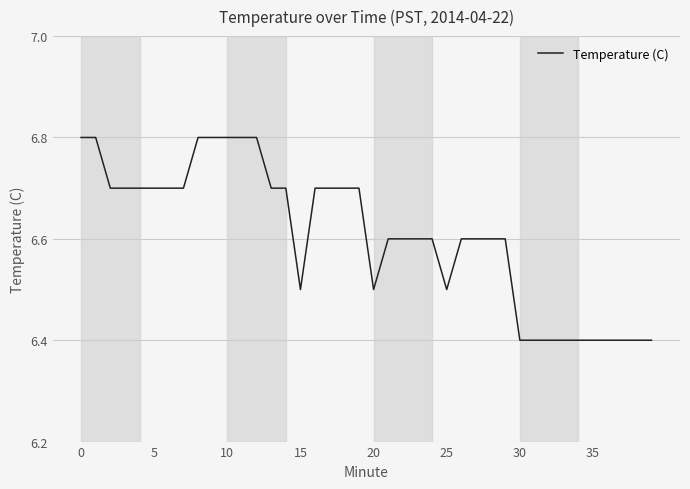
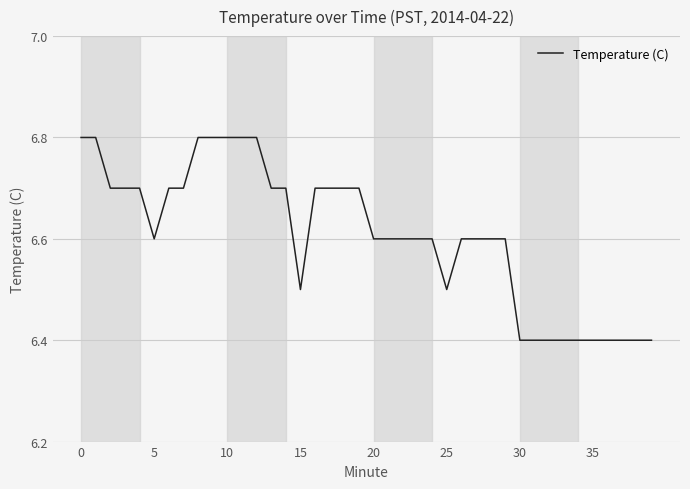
5: 6.7 -> 6.6
20: 6.5 -> 6.6
